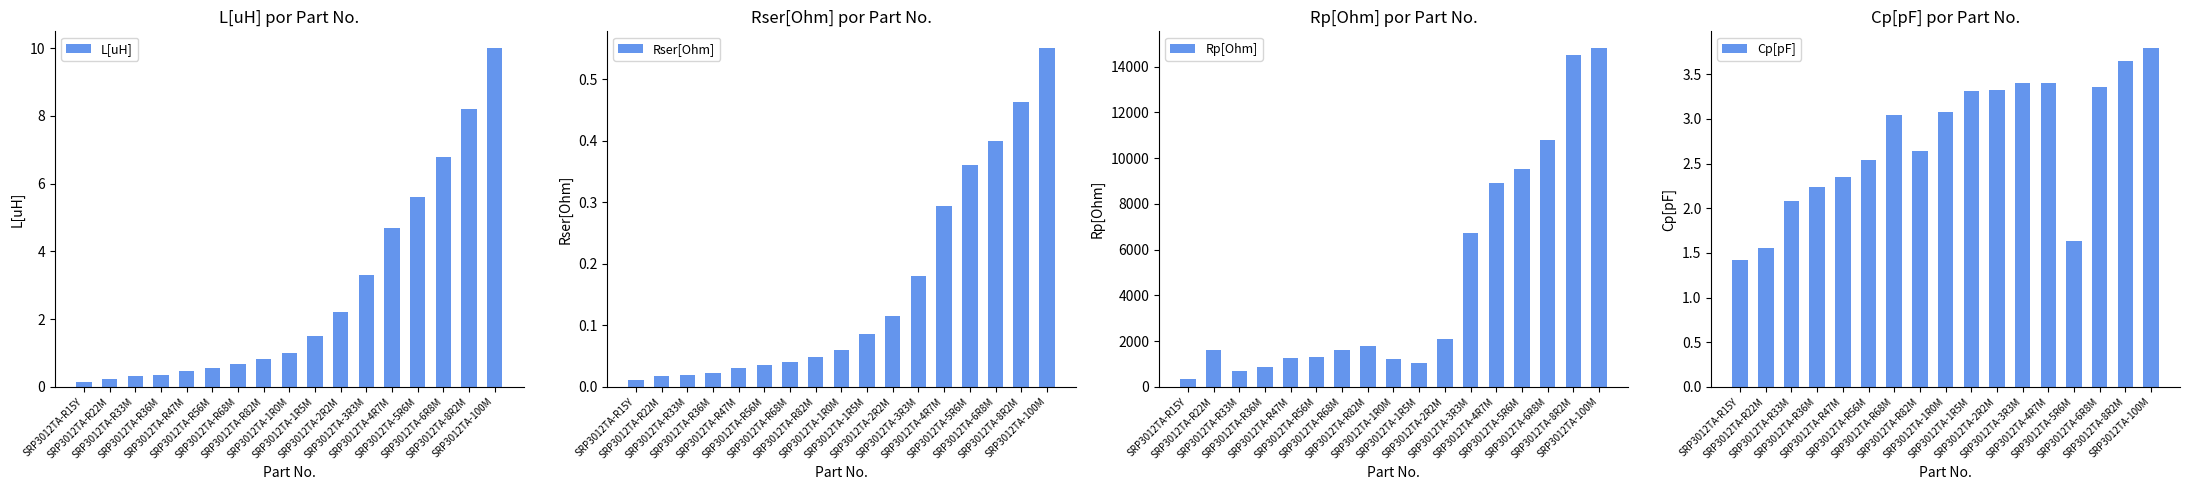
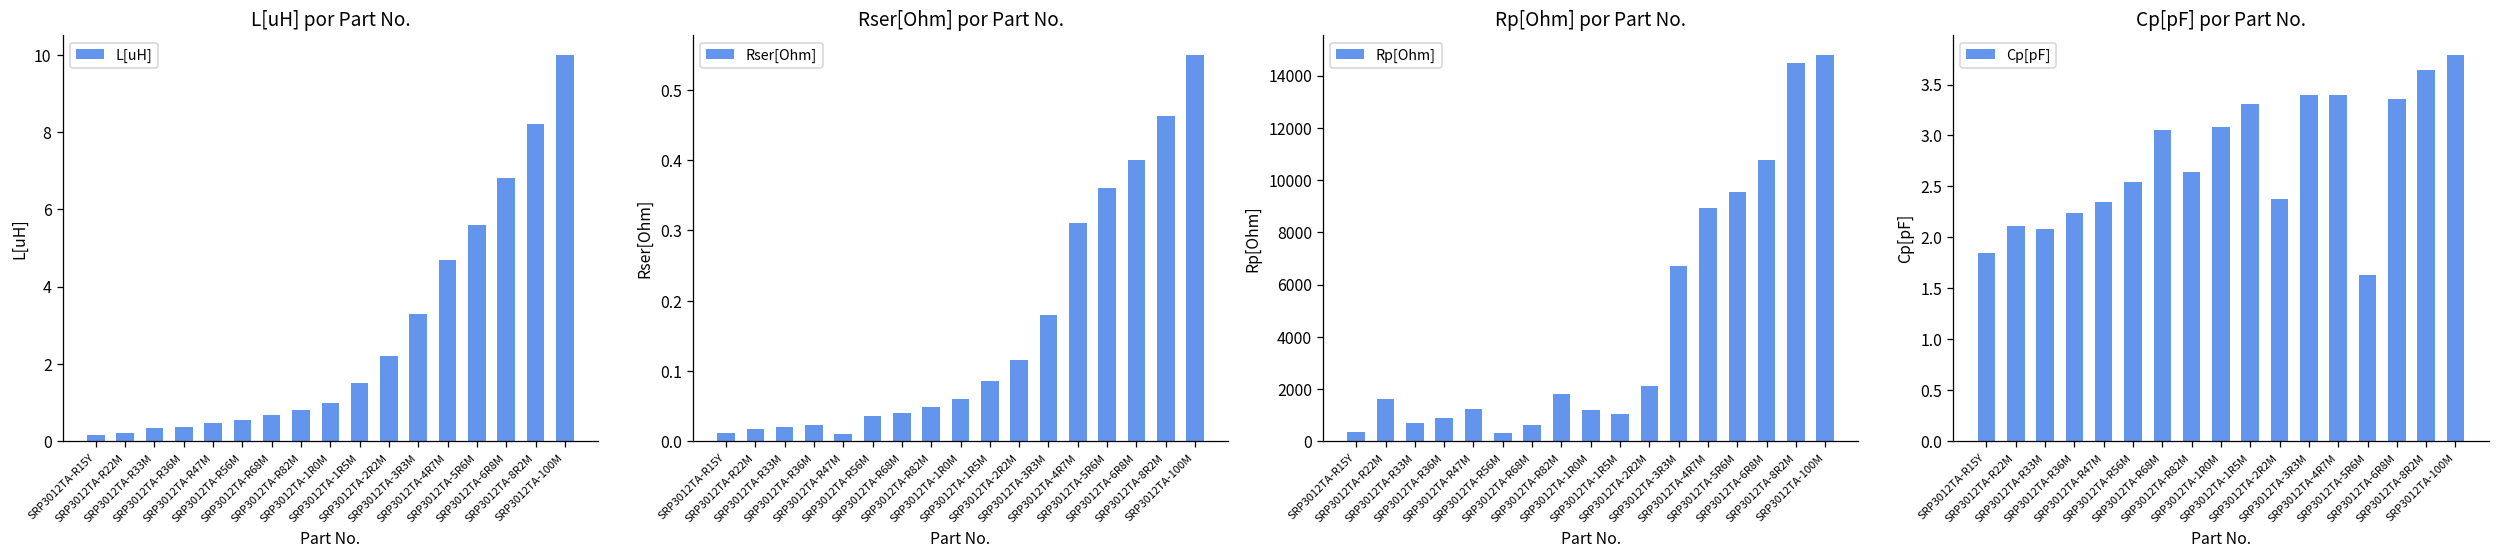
Rser[Ohm] por Part No., SRP3012TA-R47M: 0.03 -> 0.01
Rser[Ohm] por Part No., SRP3012TA-4R7M: 0.29 -> 0.31
Rp[Ohm] por Part No., SRP3012TA-R56M: 1300 -> 300
Rp[Ohm] por Part No., SRP3012TA-R68M: 1600 -> 600
Cp[pF] por Part No., SRP3012TA-R15Y: 1.4 -> 1.8
Cp[pF] por Part No., SRP3012TA-R22M: 1.6 -> 2.1
Cp[pF] por Part No., SRP3012TA-2R2M: 3.3 -> 2.4
